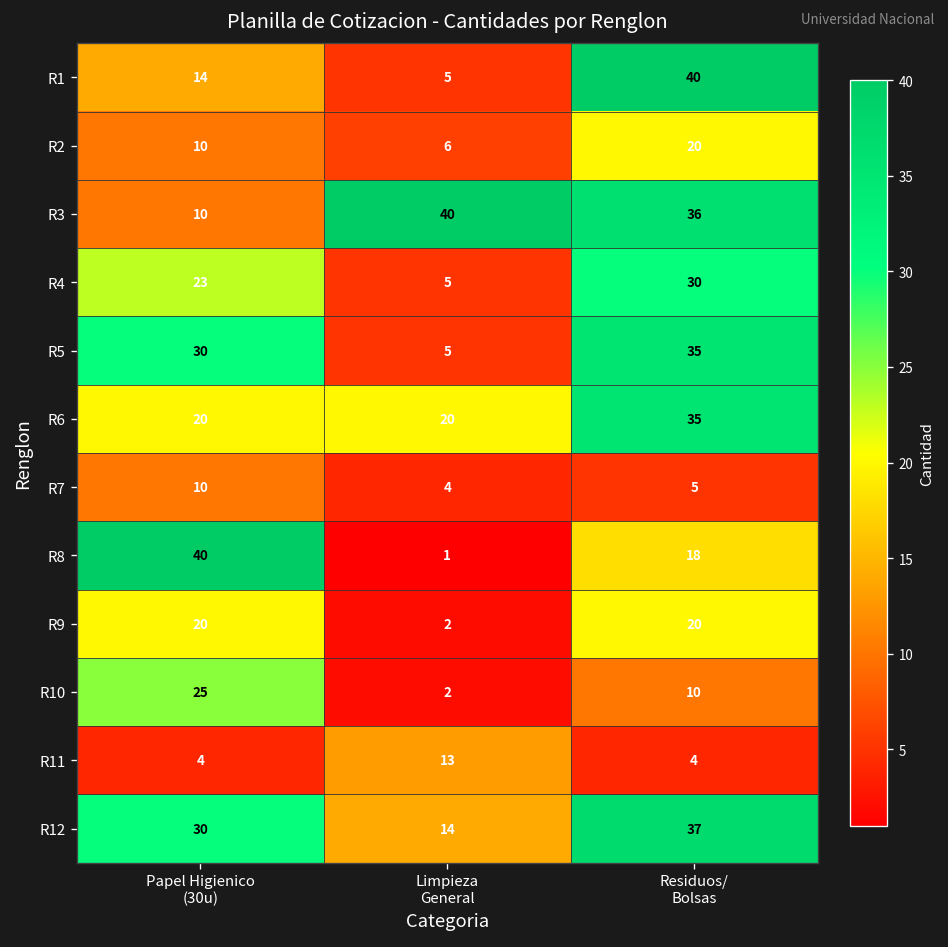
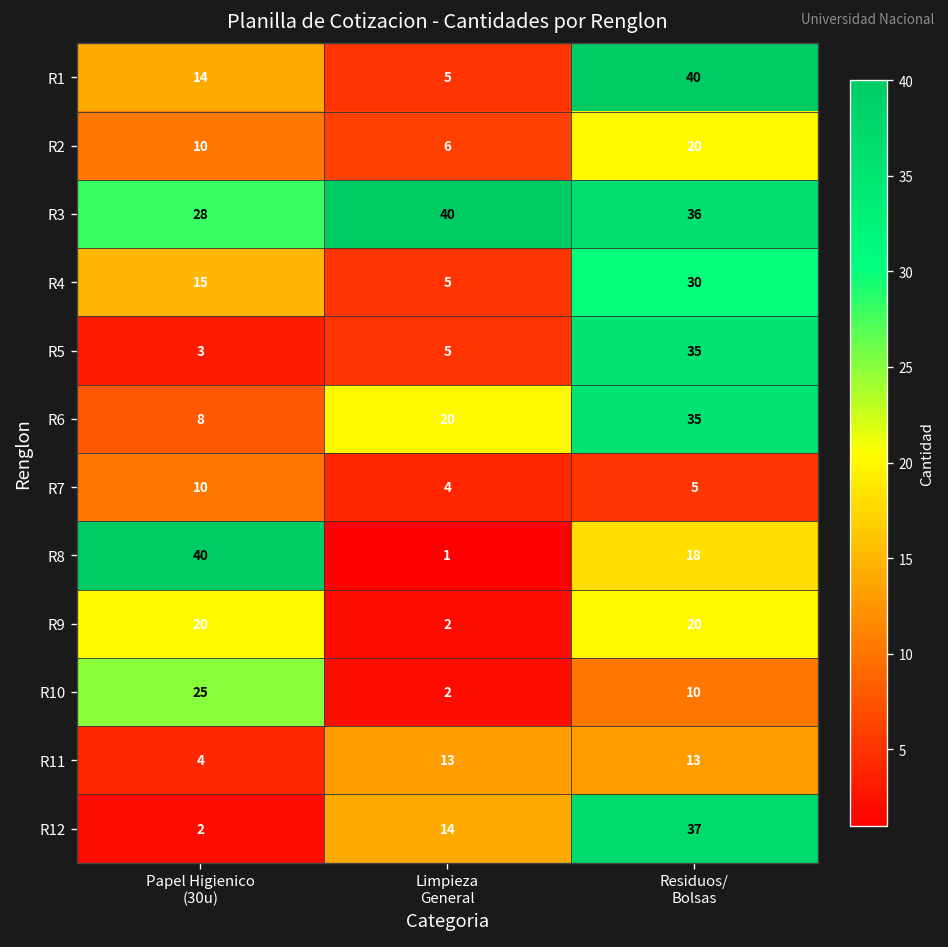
R3, Papel Higienico (30u): 10 -> 28
R4, Papel Higienico (30u): 23 -> 15
R5, Papel Higienico (30u): 30 -> 3
R6, Papel Higienico (30u): 20 -> 8
R11, Residuos/ Bolsas: 4 -> 13
R12, Papel Higienico (30u): 30 -> 2
